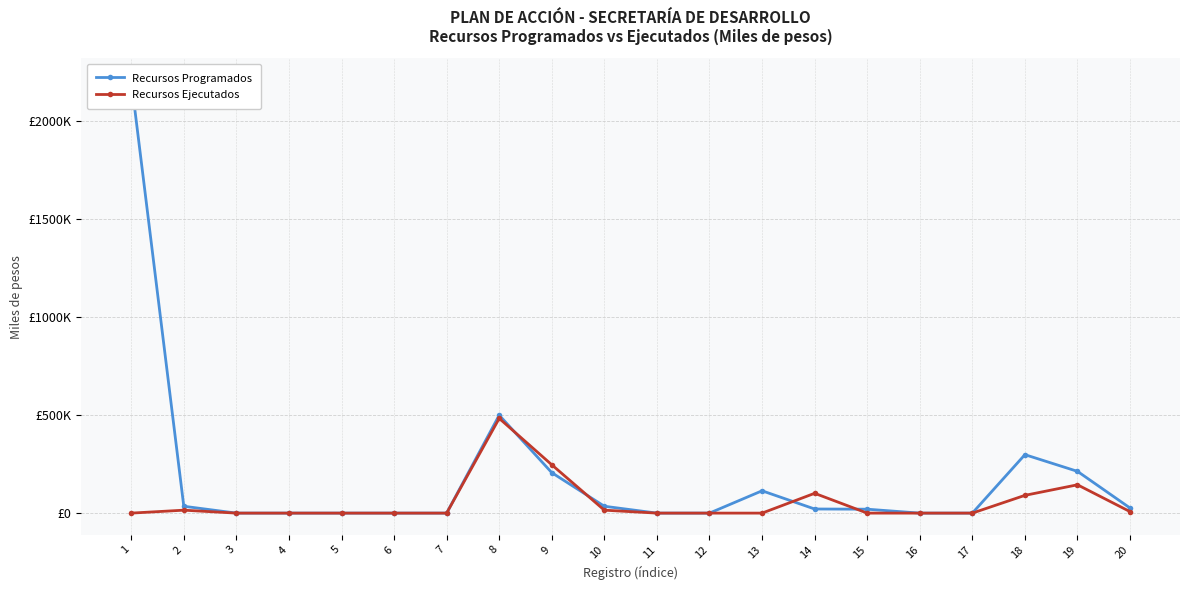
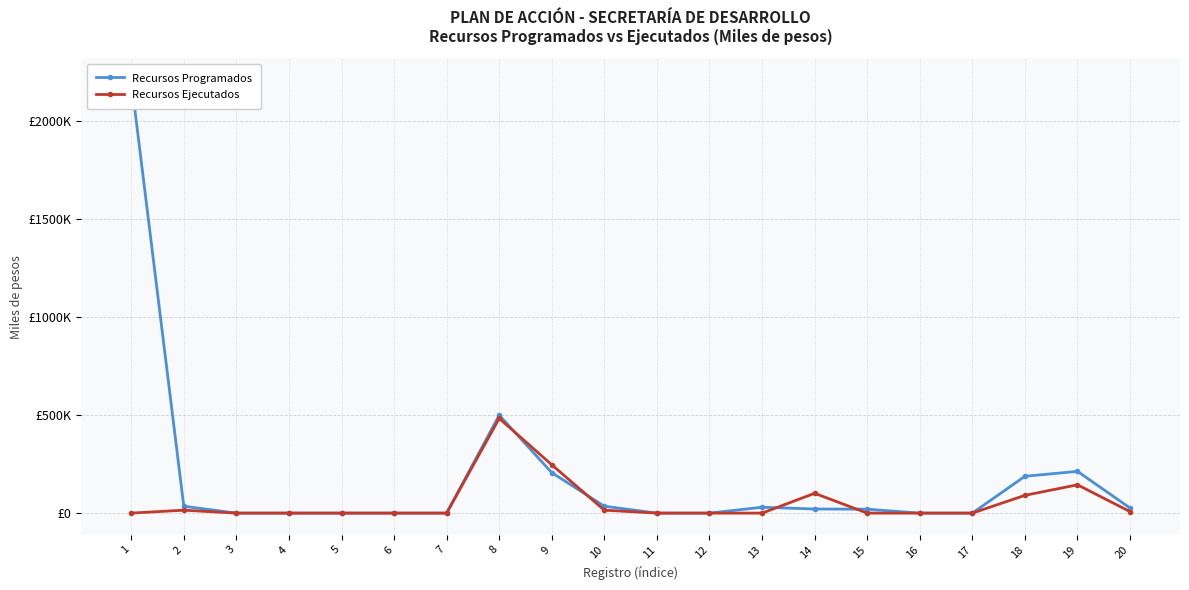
Recursos Programados, 13: £110000 -> £30000
Recursos Programados, 18: £300000 -> £190000
